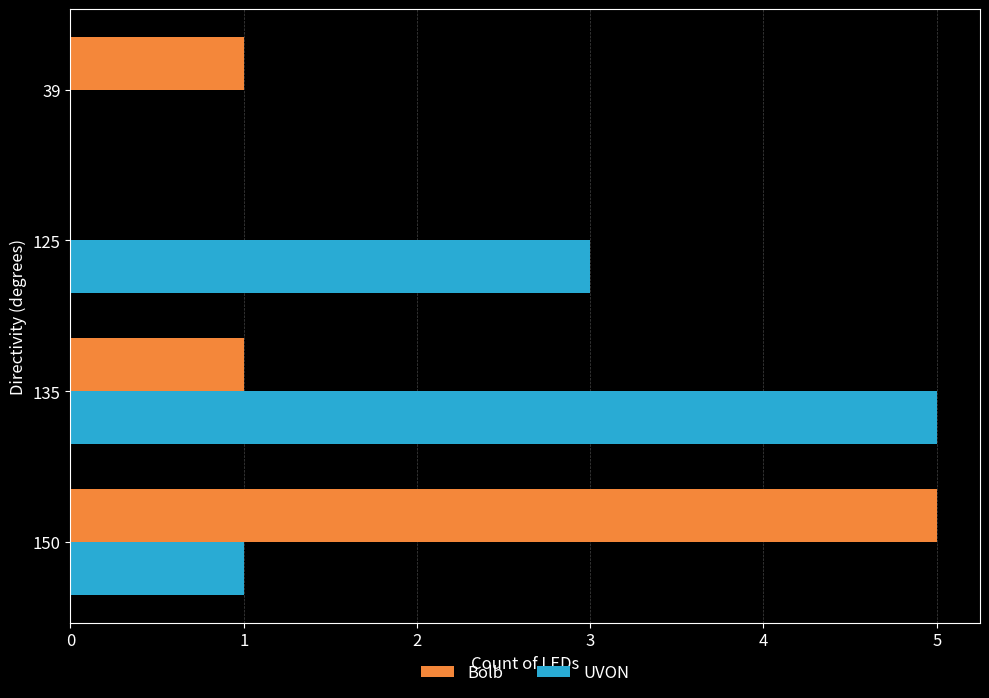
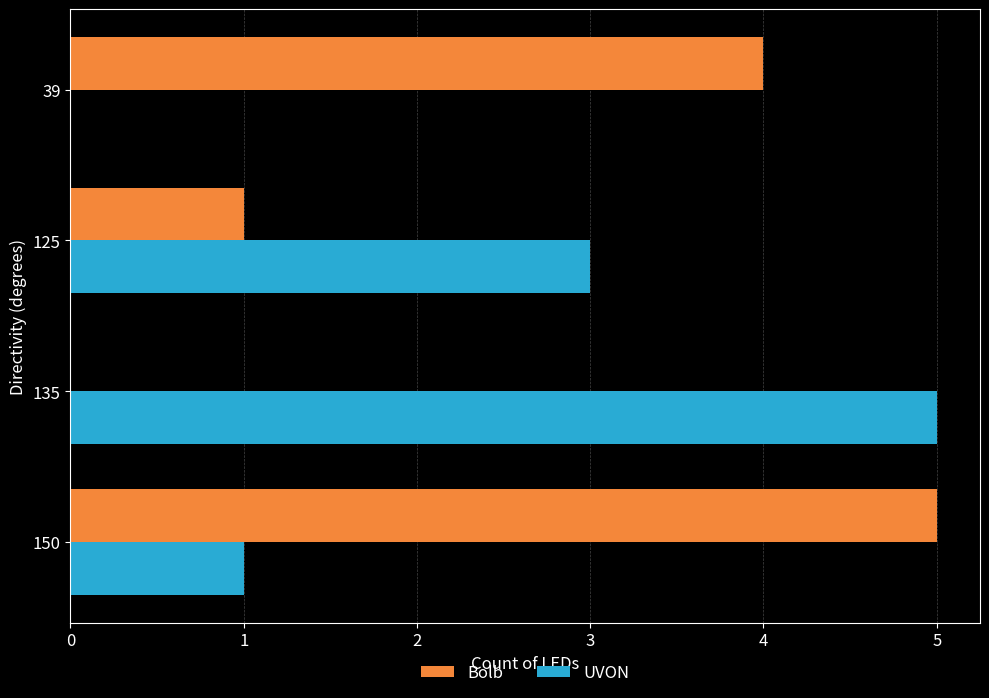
Bolb, 39: 1 -> 4
Bolb, 125: 0 -> 1
Bolb, 135: 1 -> 0
